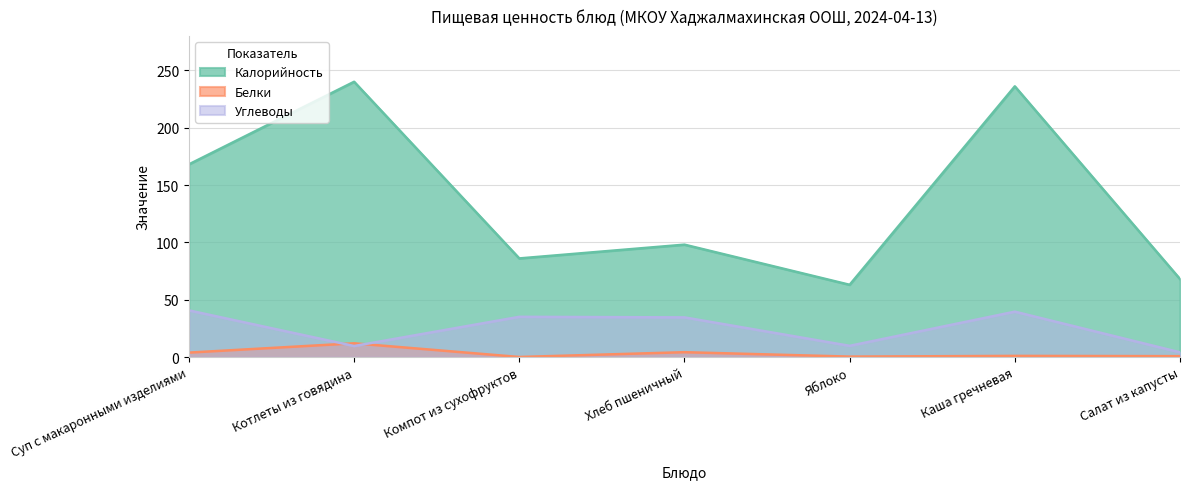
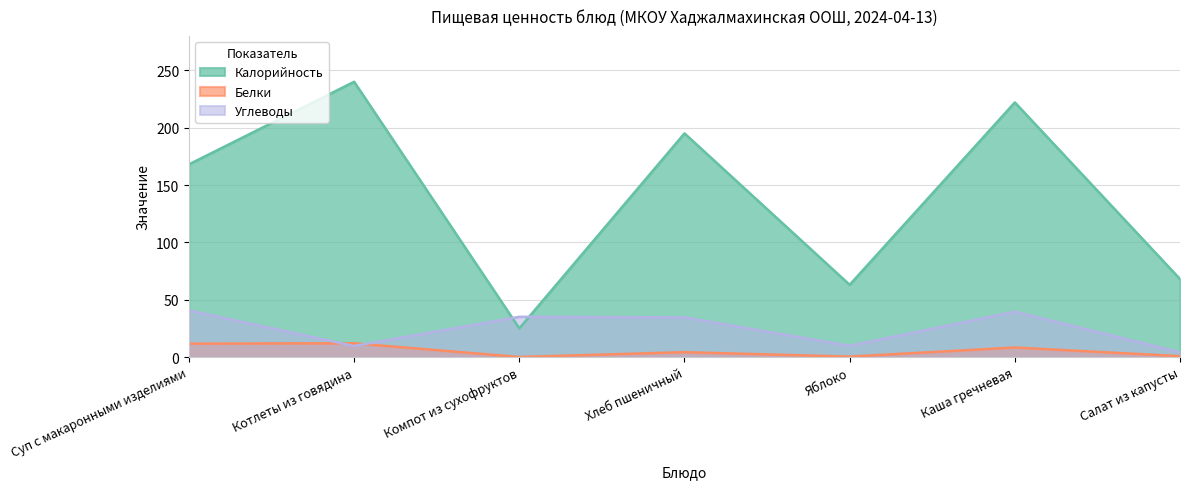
Белки, Суп с макаронными изделиями: 4 -> 12
Калорийность, Компот из сухофруктов: 86 -> 25
Калорийность, Хлеб пшеничный: 98 -> 195
Калорийность, Каша гречневая: 236 -> 222
Белки, Каша гречневая: 1 -> 8
